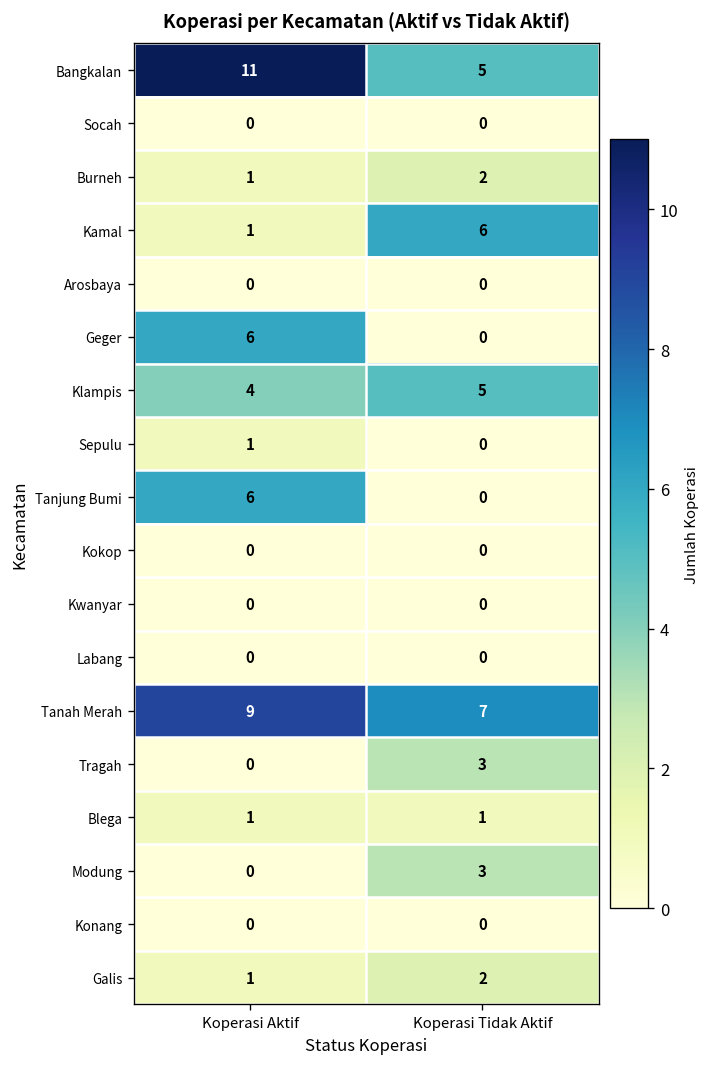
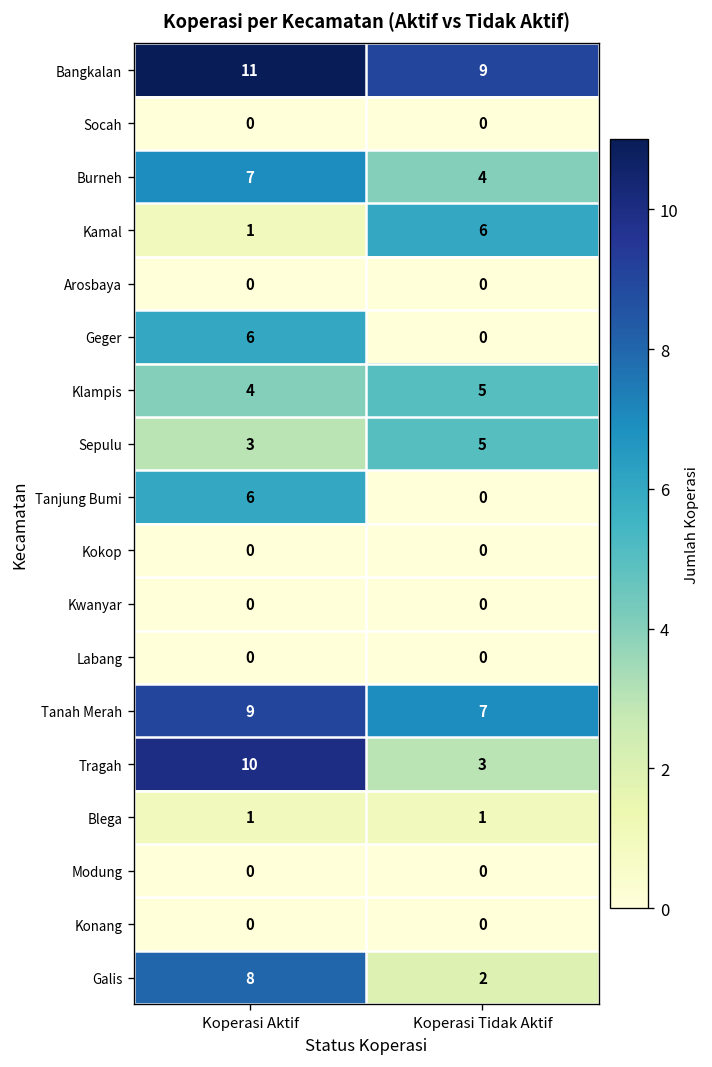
Bangkalan, Koperasi Tidak Aktif: 5 -> 9
Burneh, Koperasi Aktif: 1 -> 7
Burneh, Koperasi Tidak Aktif: 2 -> 4
Sepulu, Koperasi Aktif: 1 -> 3
Sepulu, Koperasi Tidak Aktif: 0 -> 5
Tragah, Koperasi Aktif: 0 -> 10
Modung, Koperasi Tidak Aktif: 3 -> 0
Galis, Koperasi Aktif: 1 -> 8
